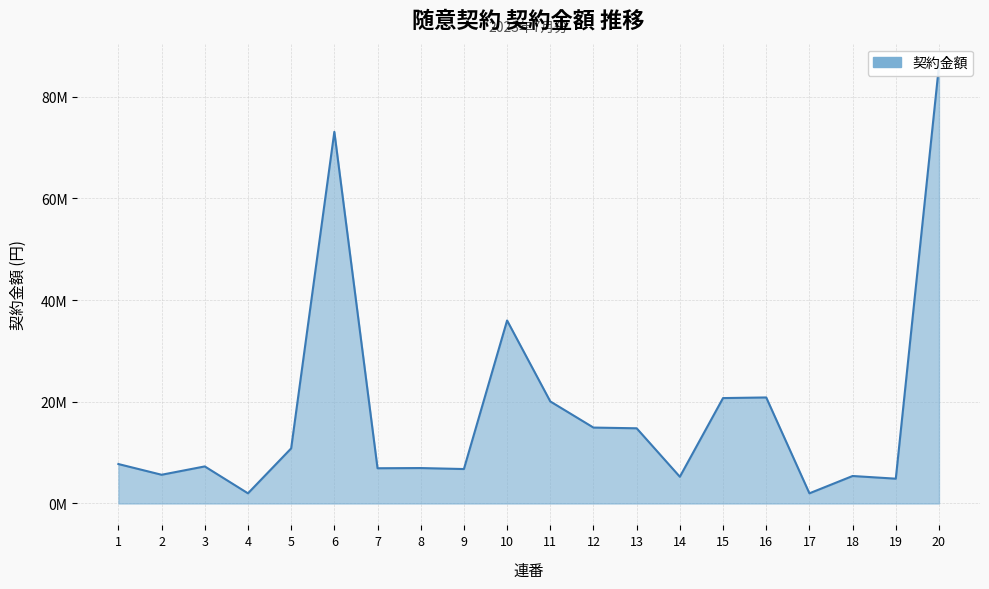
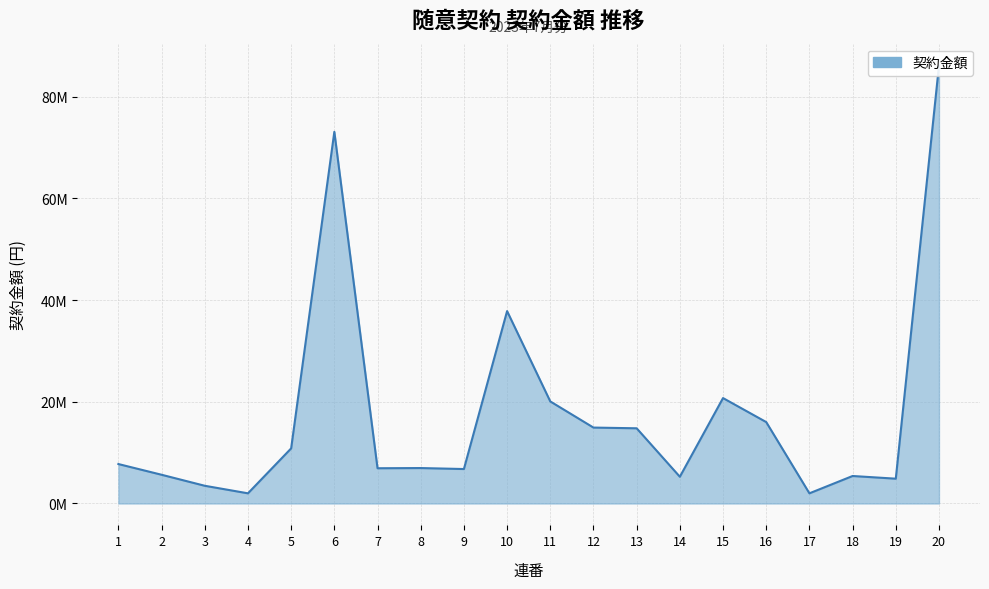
3: 7000000 -> 3000000
10: 36000000 -> 38000000
16: 21000000 -> 16000000
